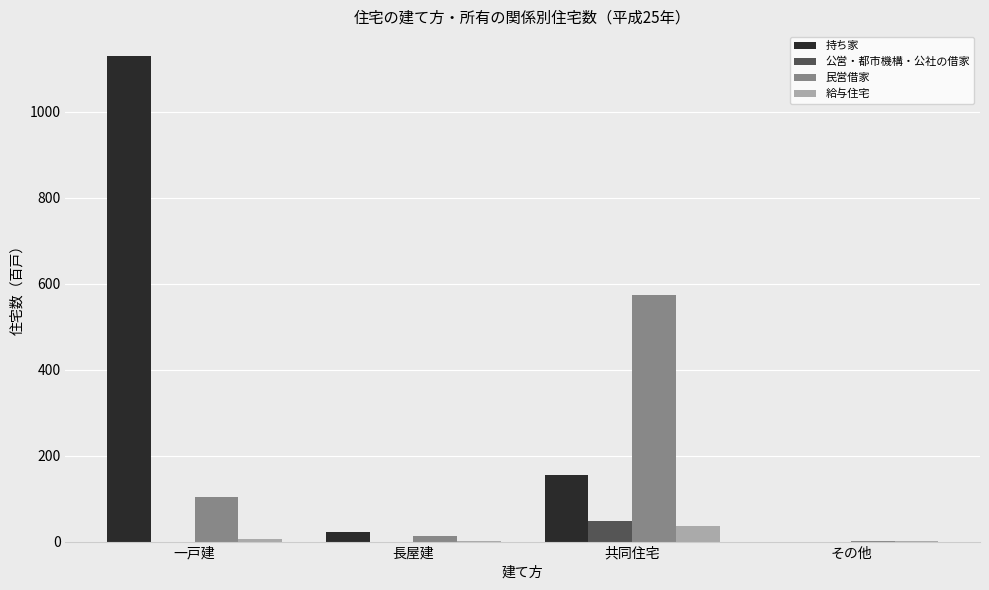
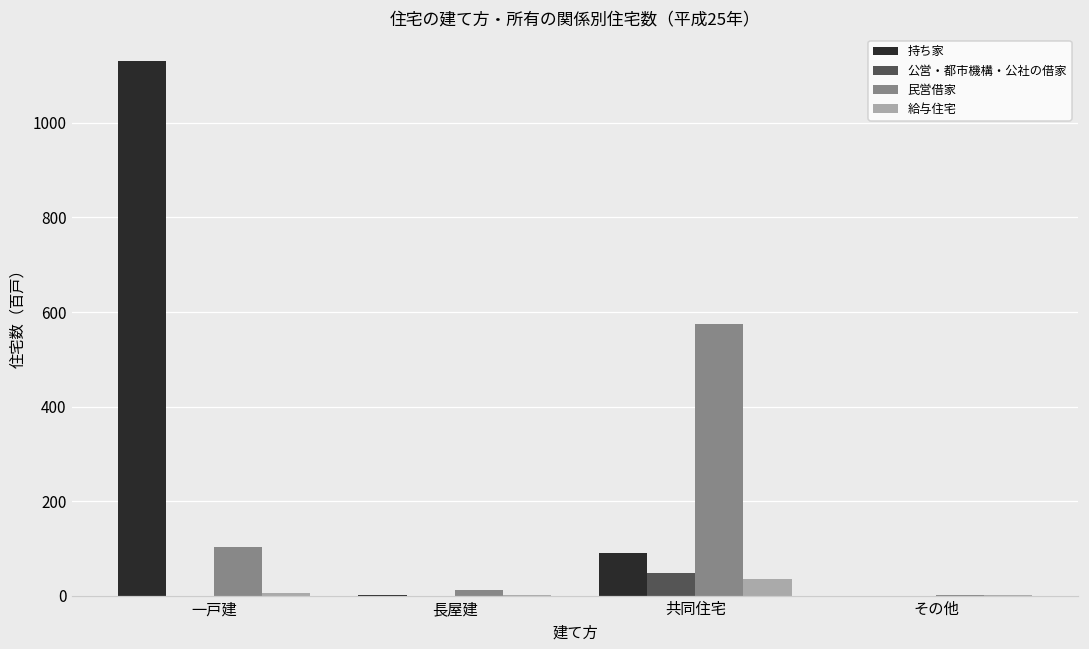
持ち家, 長屋建: 20 -> 0
持ち家, 共同住宅: 150 -> 90
